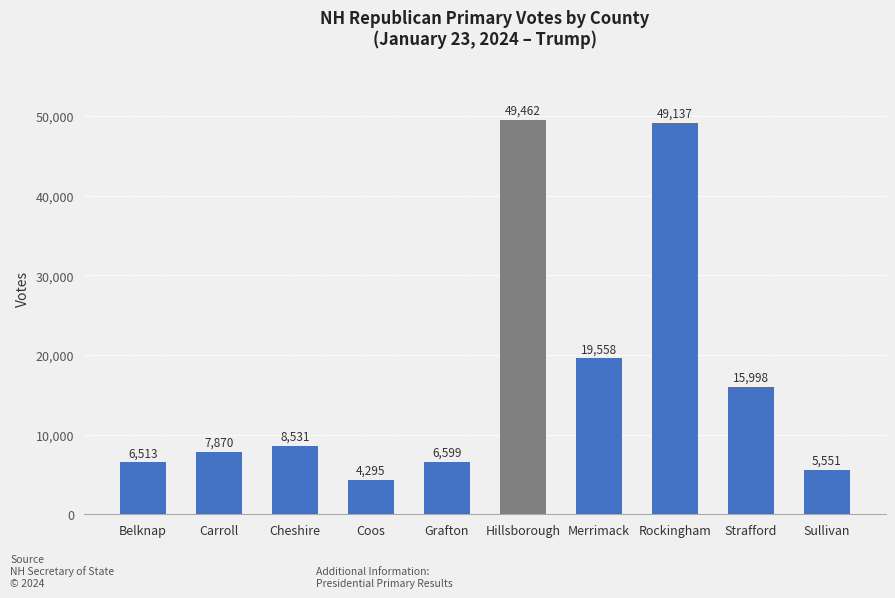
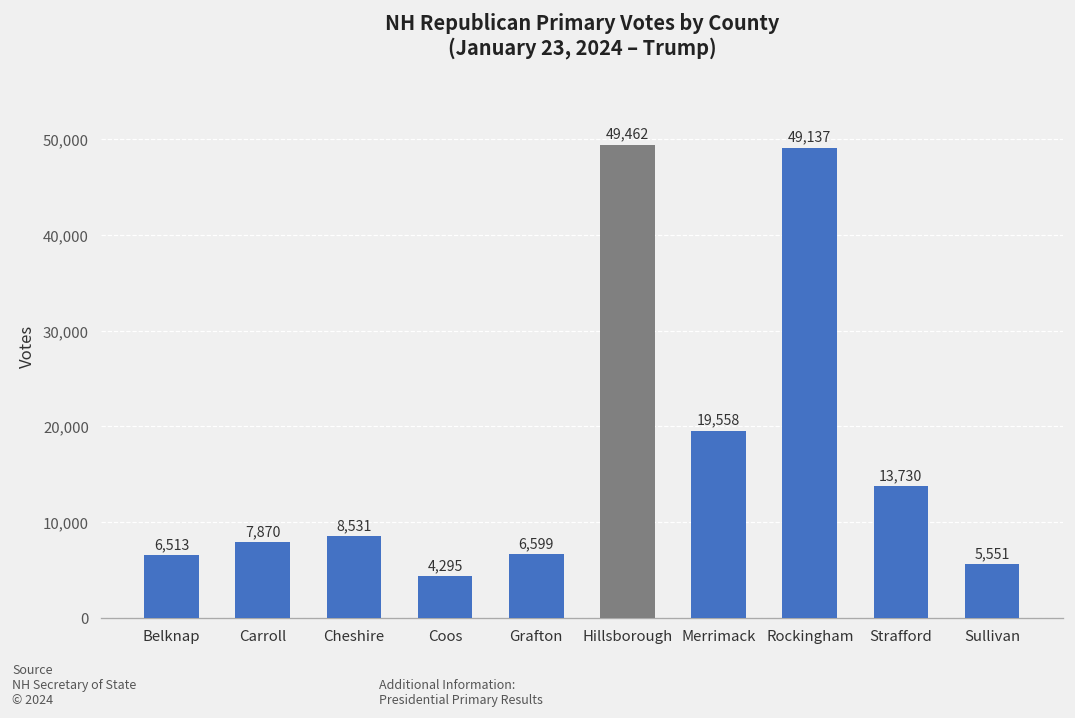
Strafford: 15,998 -> 13,730
